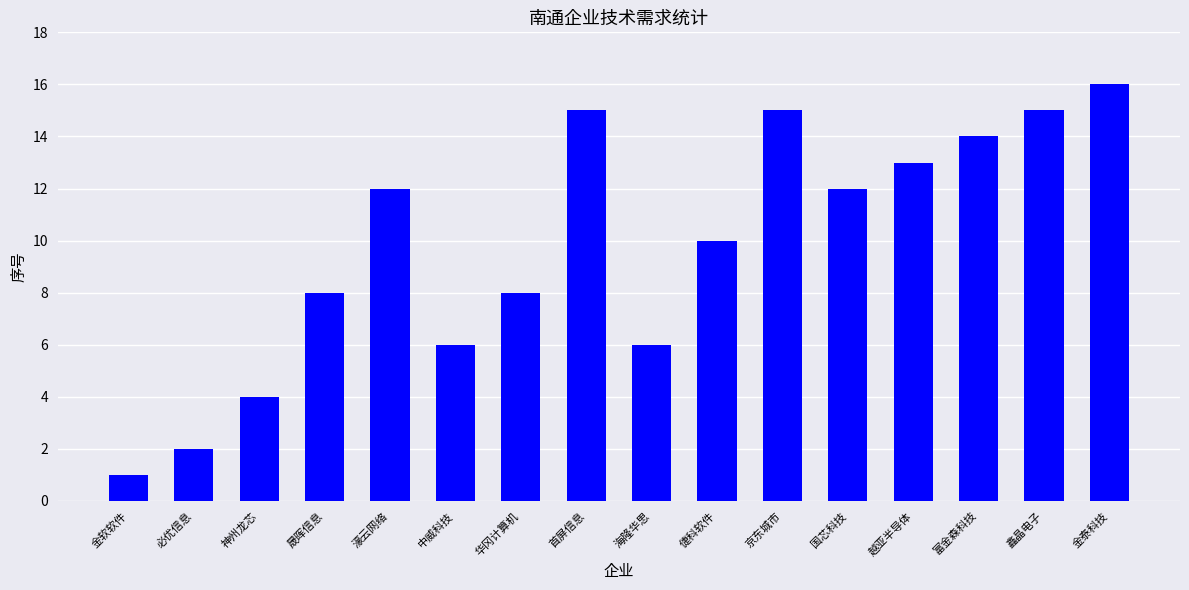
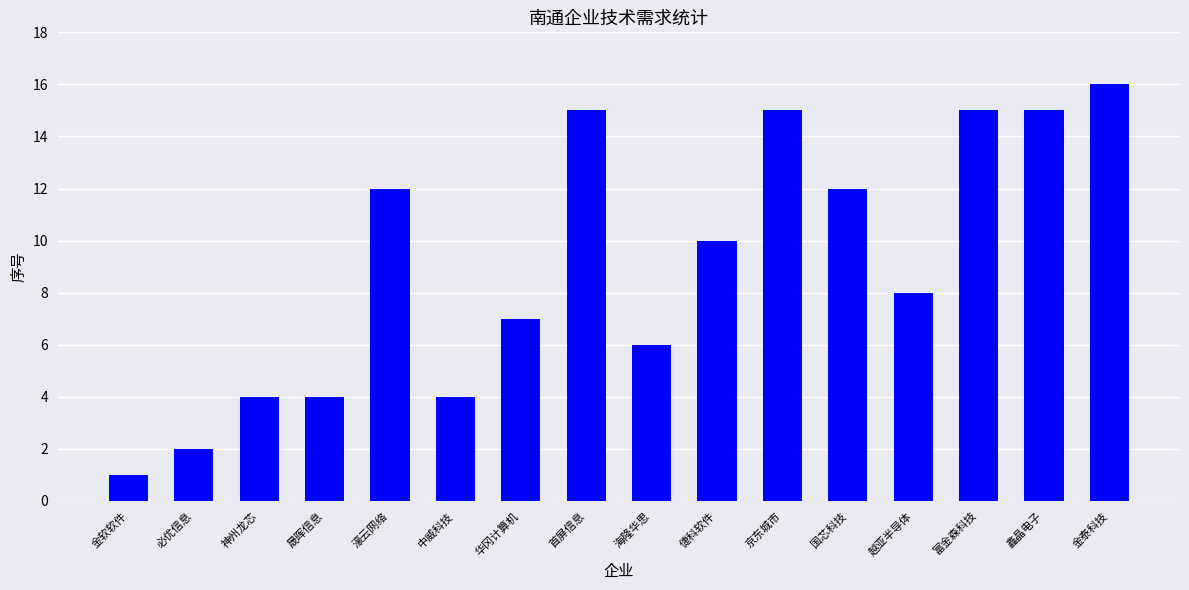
晟晖信息: 8 -> 4
中威科技: 6 -> 4
华冈计算机: 8 -> 7
越亚半导体: 13 -> 8
富金森科技: 14 -> 15
